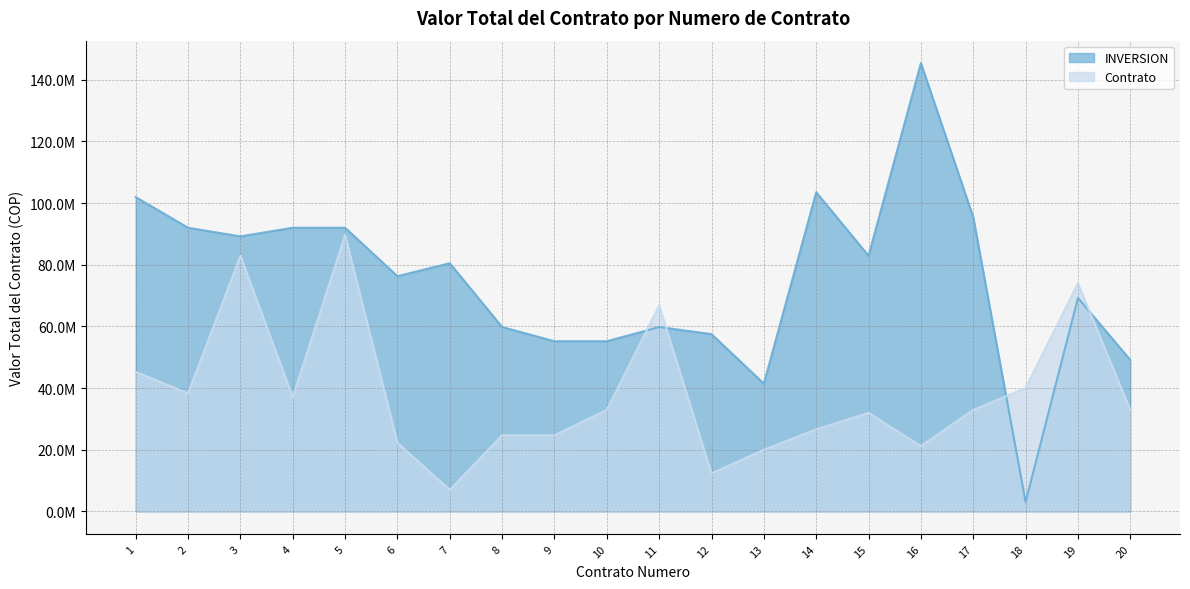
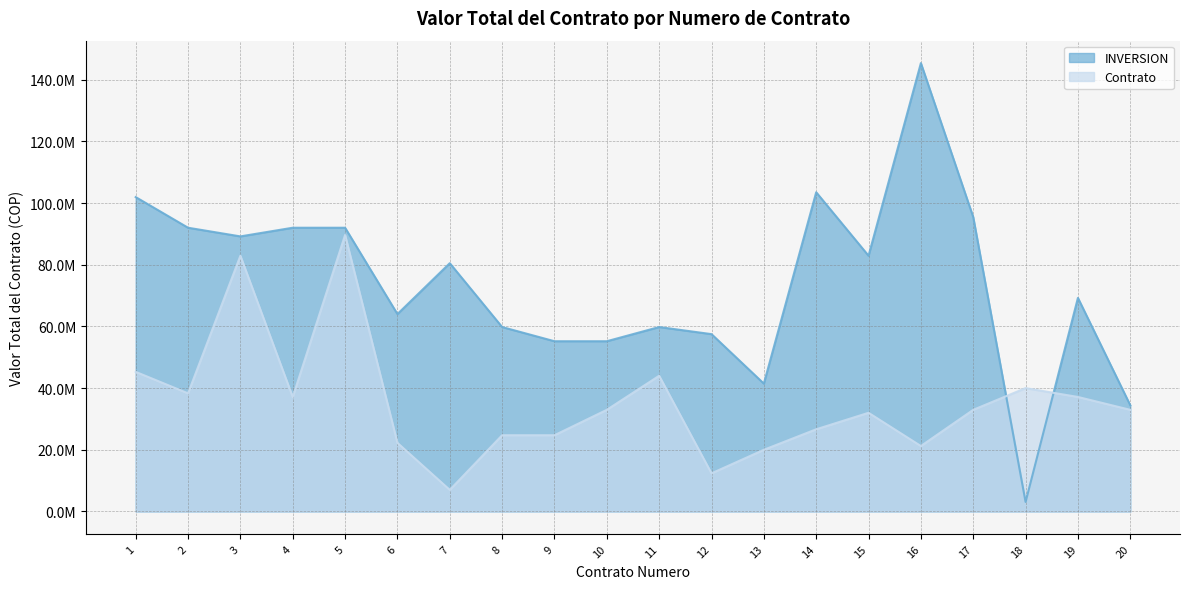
INVERSION, 6: 76000000 -> 64000000
Contrato, 11: 67000000 -> 44000000
Contrato, 19: 74000000 -> 37000000
INVERSION, 20: 49000000 -> 34000000
